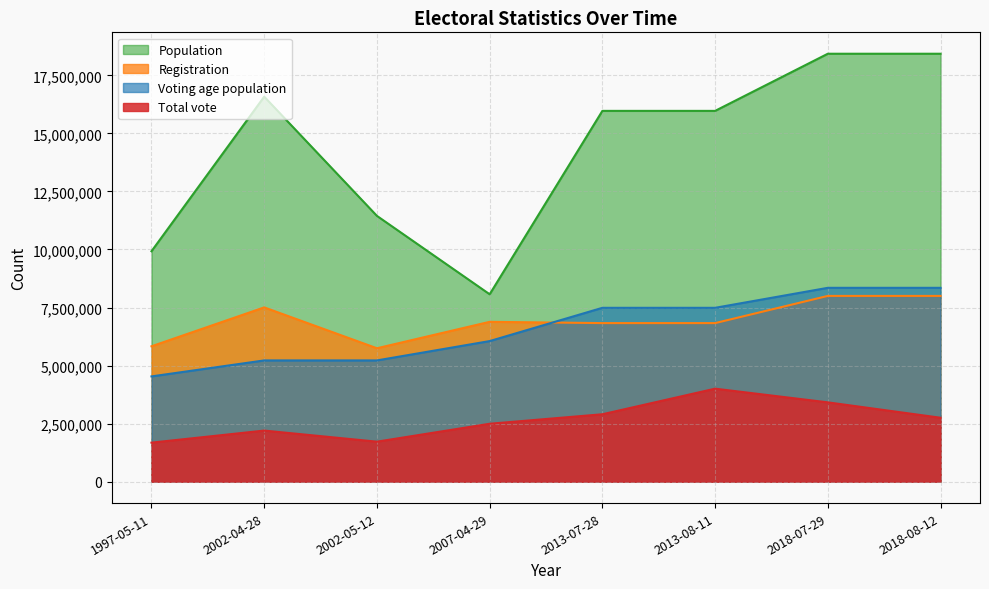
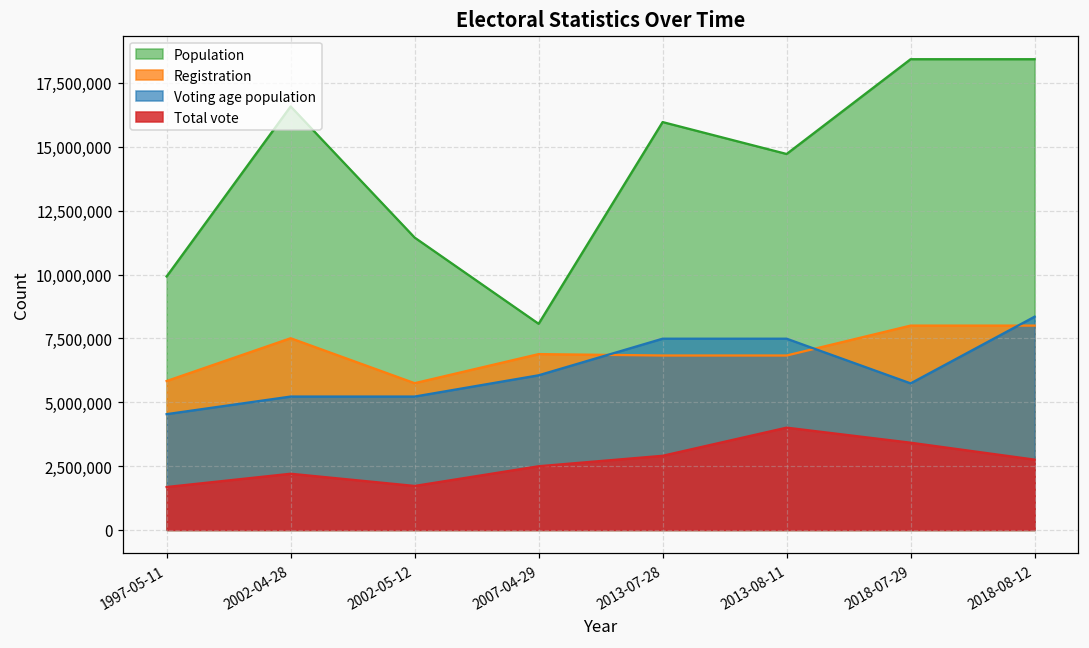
Population, 2013-08-11: 16,000,000 -> 14,700,000
Voting age population, 2018-07-29: 8,300,000 -> 5,700,000
